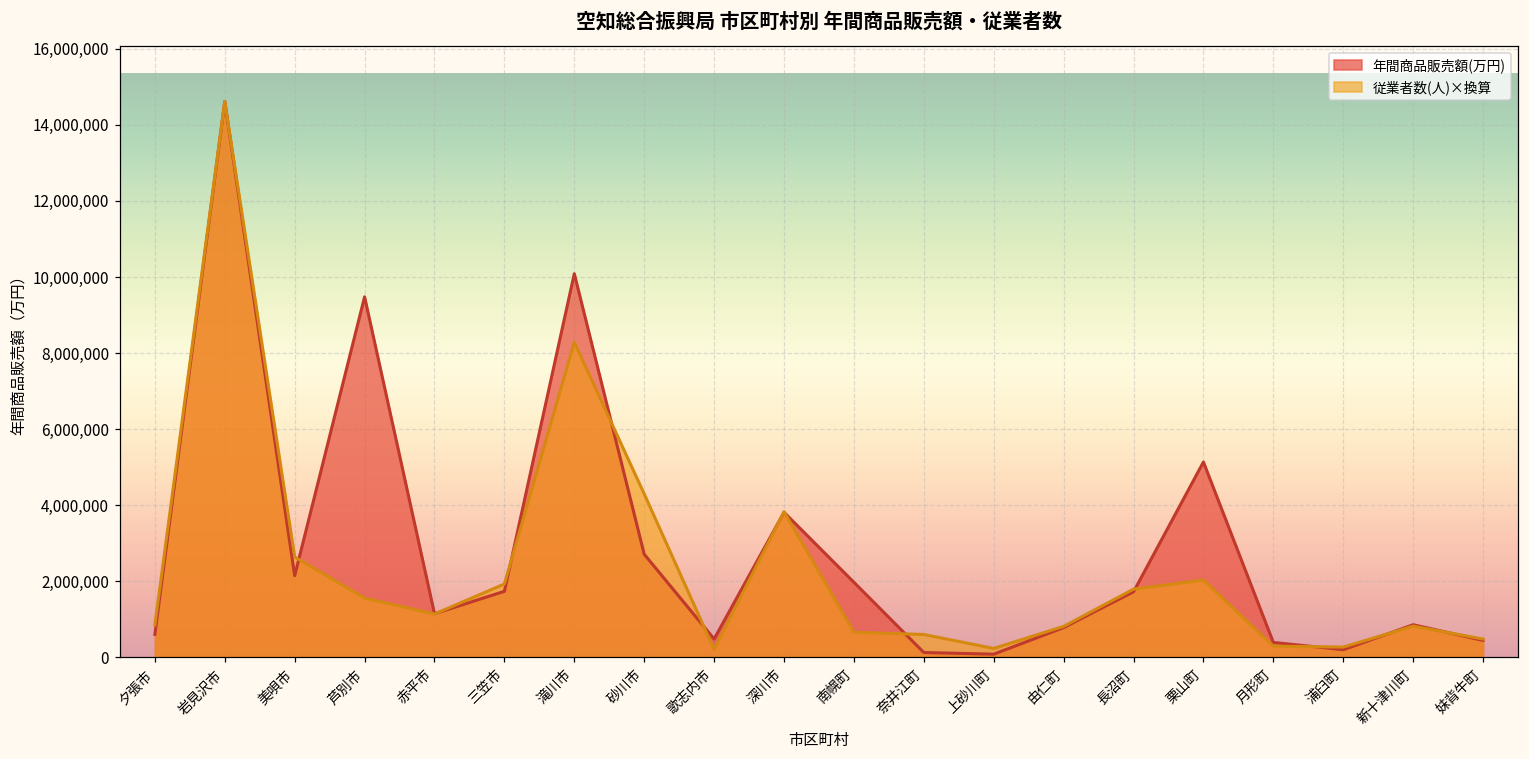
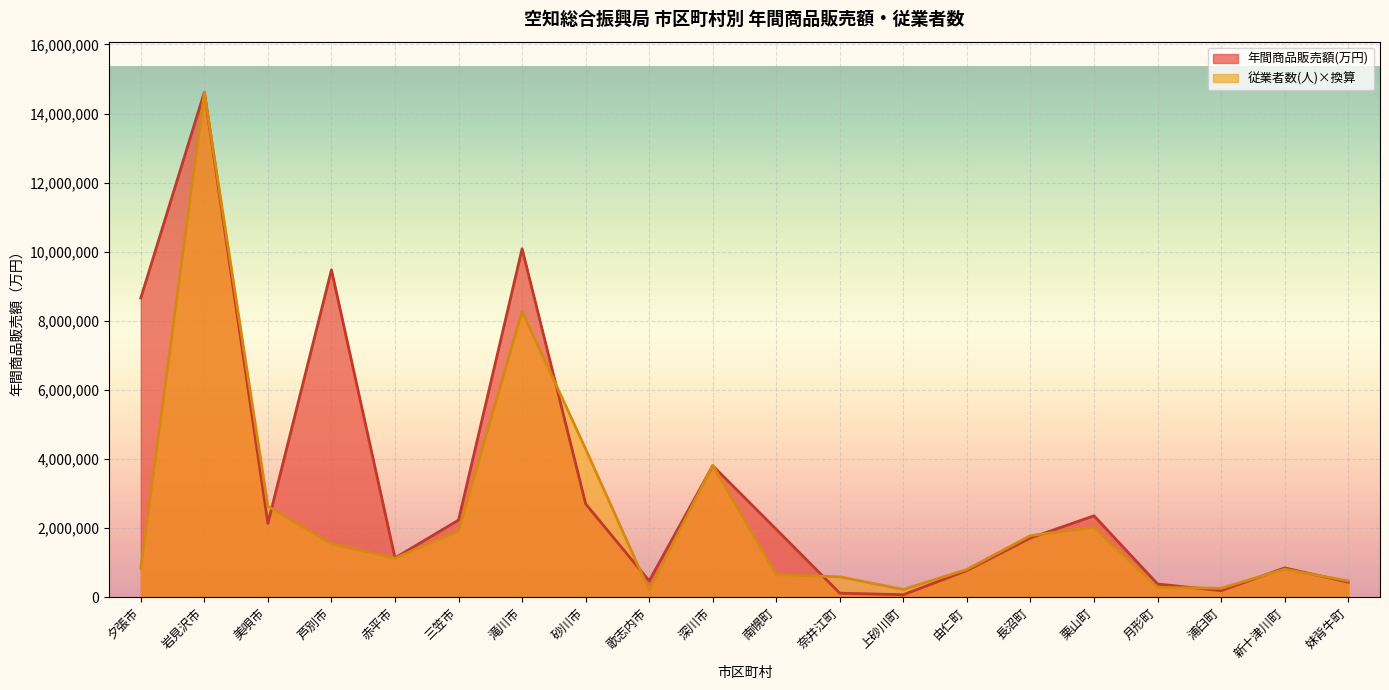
年間商品販売額(万円), 夕張市: 600,000 -> 8,700,000
年間商品販売額(万円), 三笠市: 1,700,000 -> 2,200,000
年間商品販売額(万円), 栗山町: 5,100,000 -> 2,400,000
